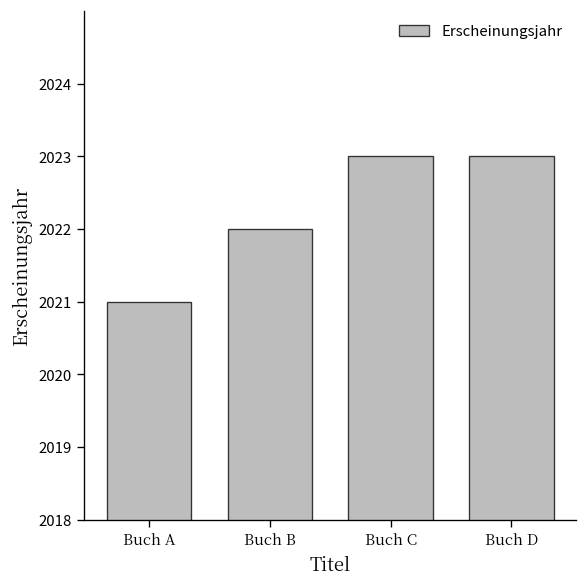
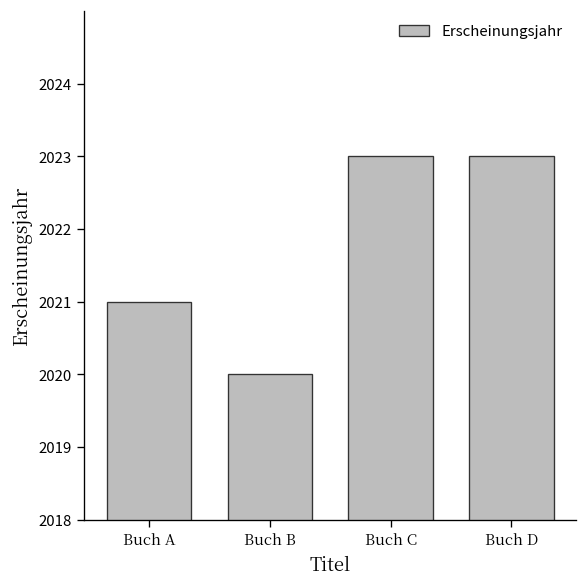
Buch B: 2022 -> 2020
